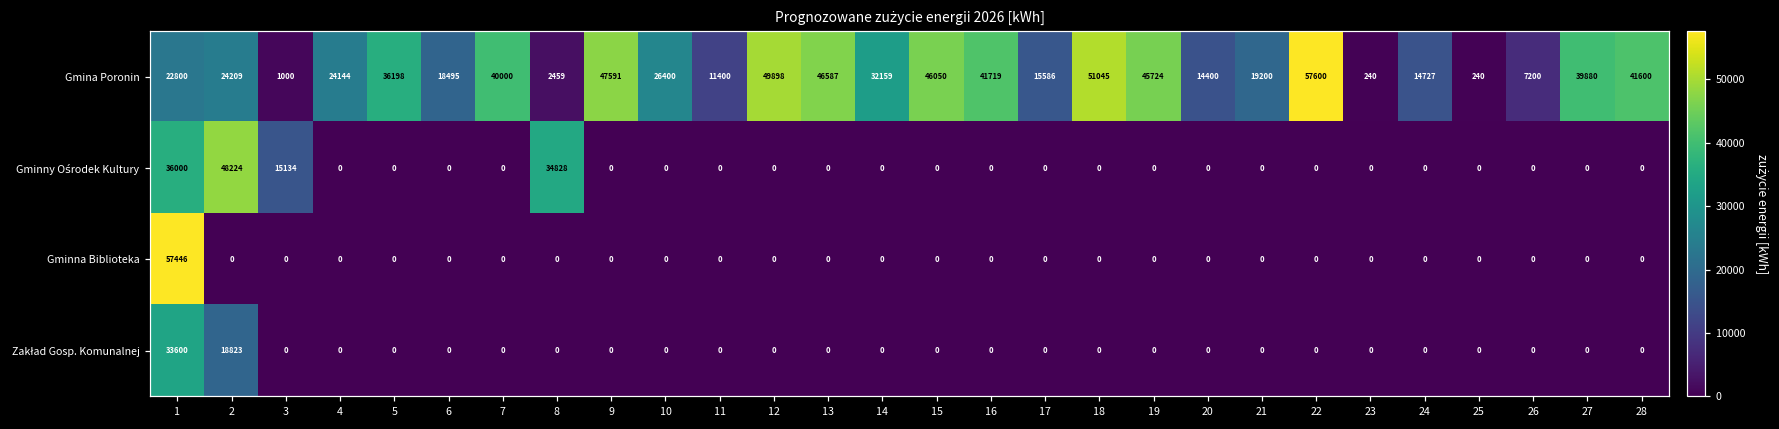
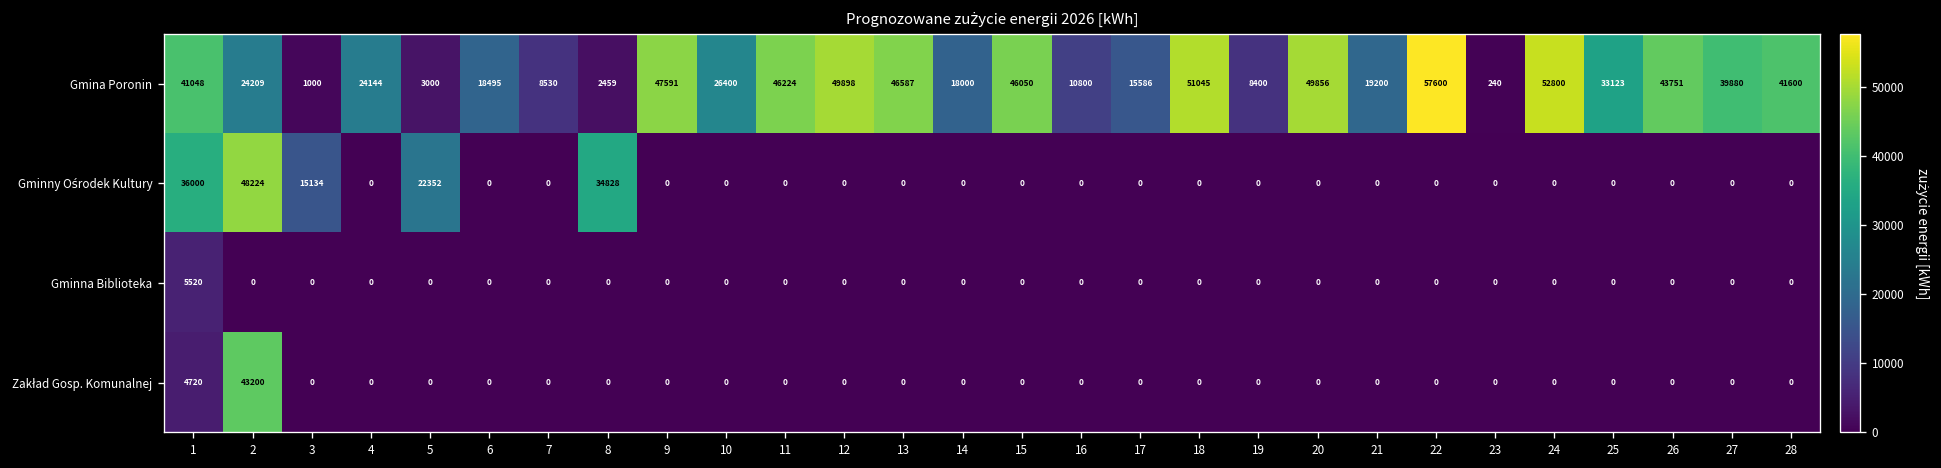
Gmina Poronin, 1: 22800 -> 41048
Gmina Poronin, 5: 36198 -> 3000
Gmina Poronin, 7: 40000 -> 8530
Gmina Poronin, 11: 11400 -> 46224
Gmina Poronin, 14: 32159 -> 18000
Gmina Poronin, 16: 41719 -> 10800
Gmina Poronin, 19: 45724 -> 8400
Gmina Poronin, 20: 14400 -> 49856
Gmina Poronin, 24: 14727 -> 52800
Gmina Poronin, 25: 240 -> 33123
Gmina Poronin, 26: 7200 -> 43751
Gminny Ośrodek Kultury, 5: 0 -> 22352
Gminna Biblioteka, 1: 57446 -> 5520
Zakład Gosp. Komunalnej, 1: 33600 -> 4720
Zakład Gosp. Komunalnej, 2: 18823 -> 43200
